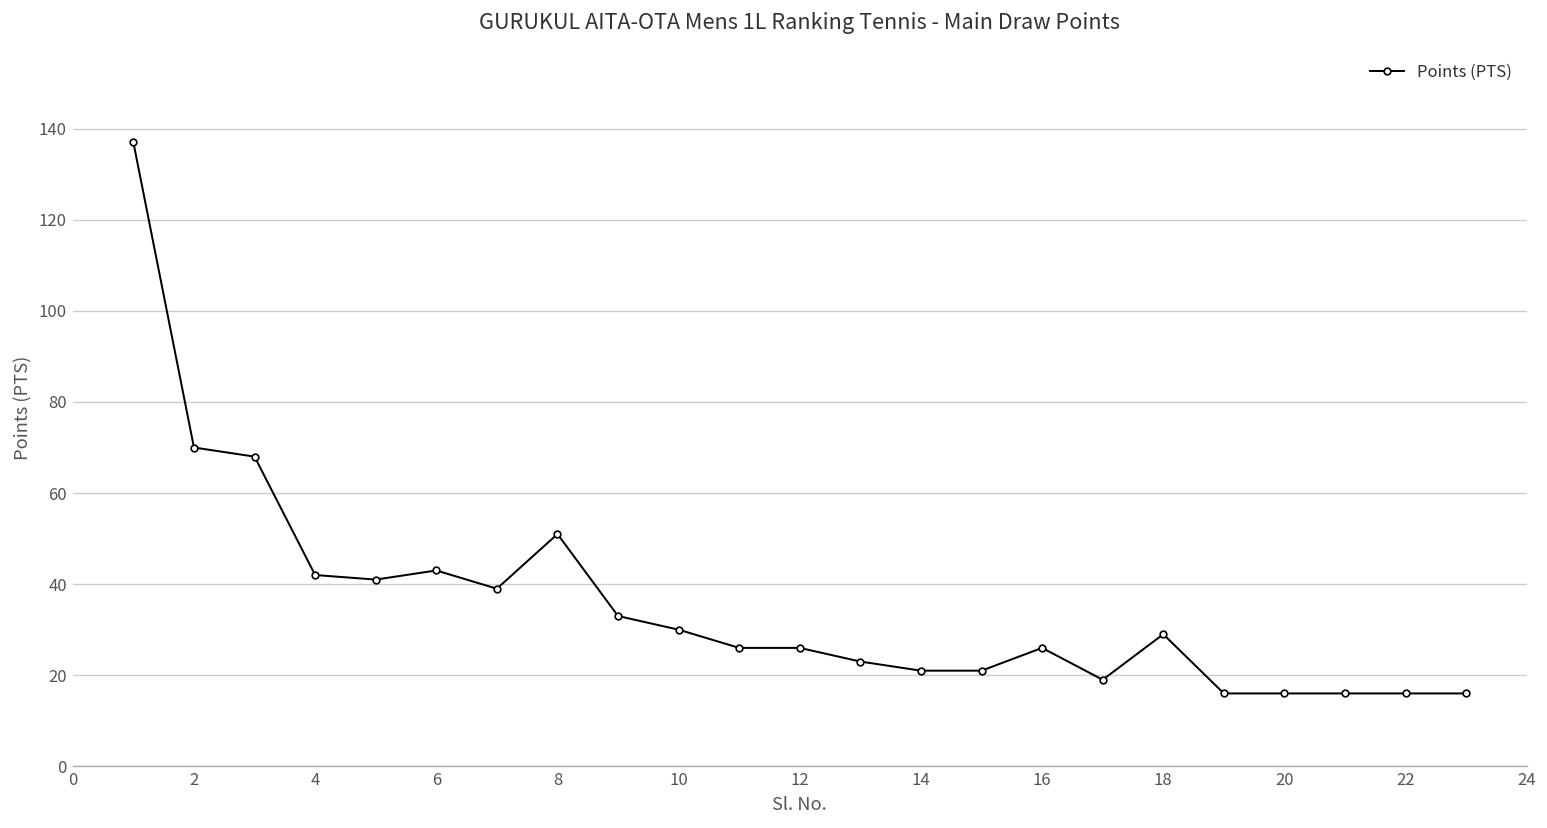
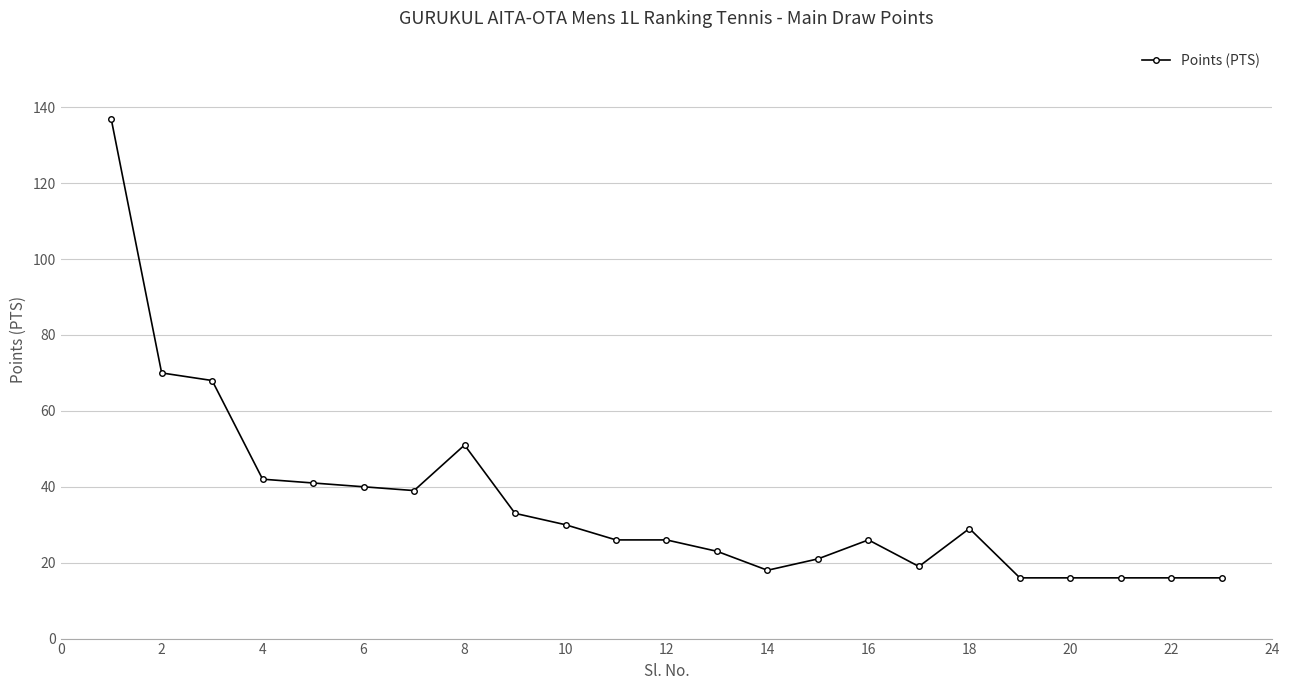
6: 43 -> 40
14: 21 -> 18
